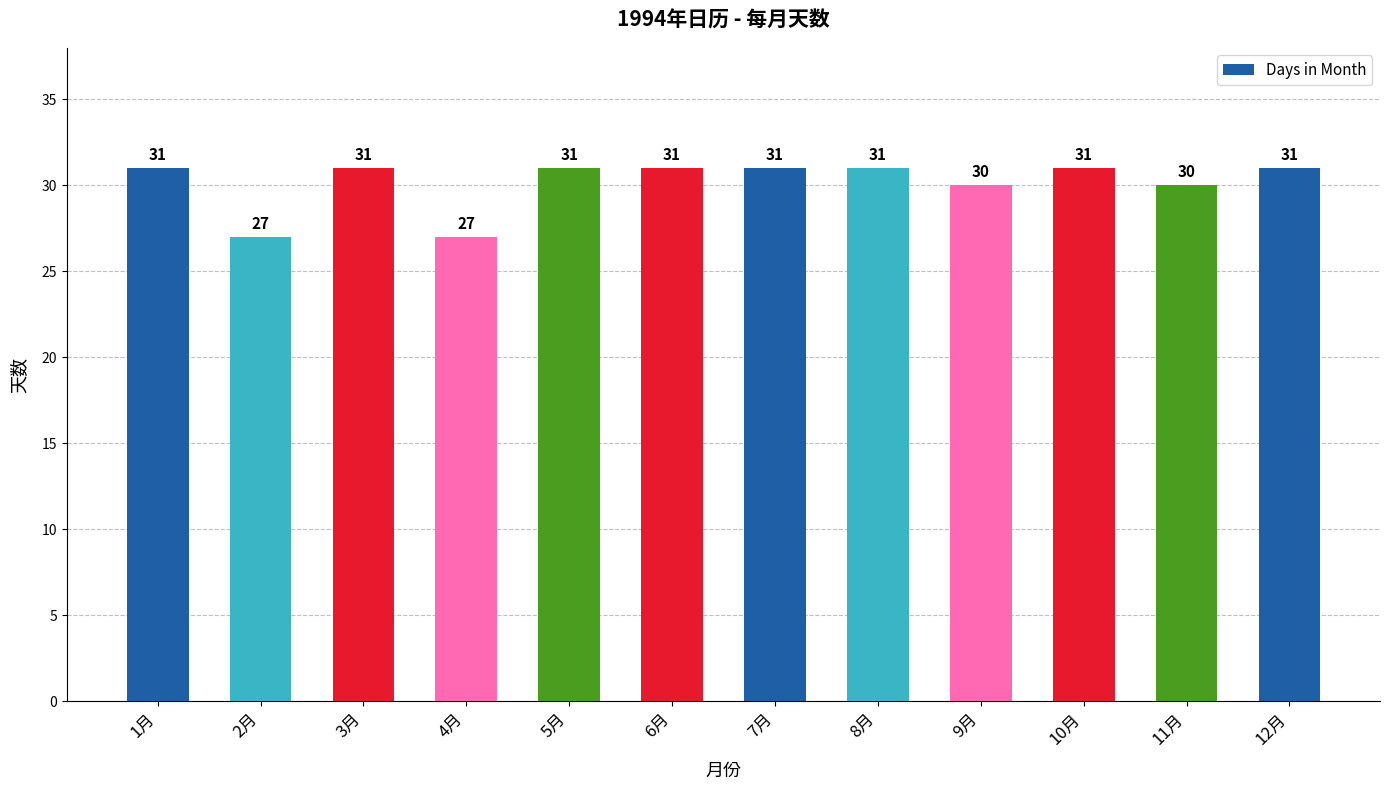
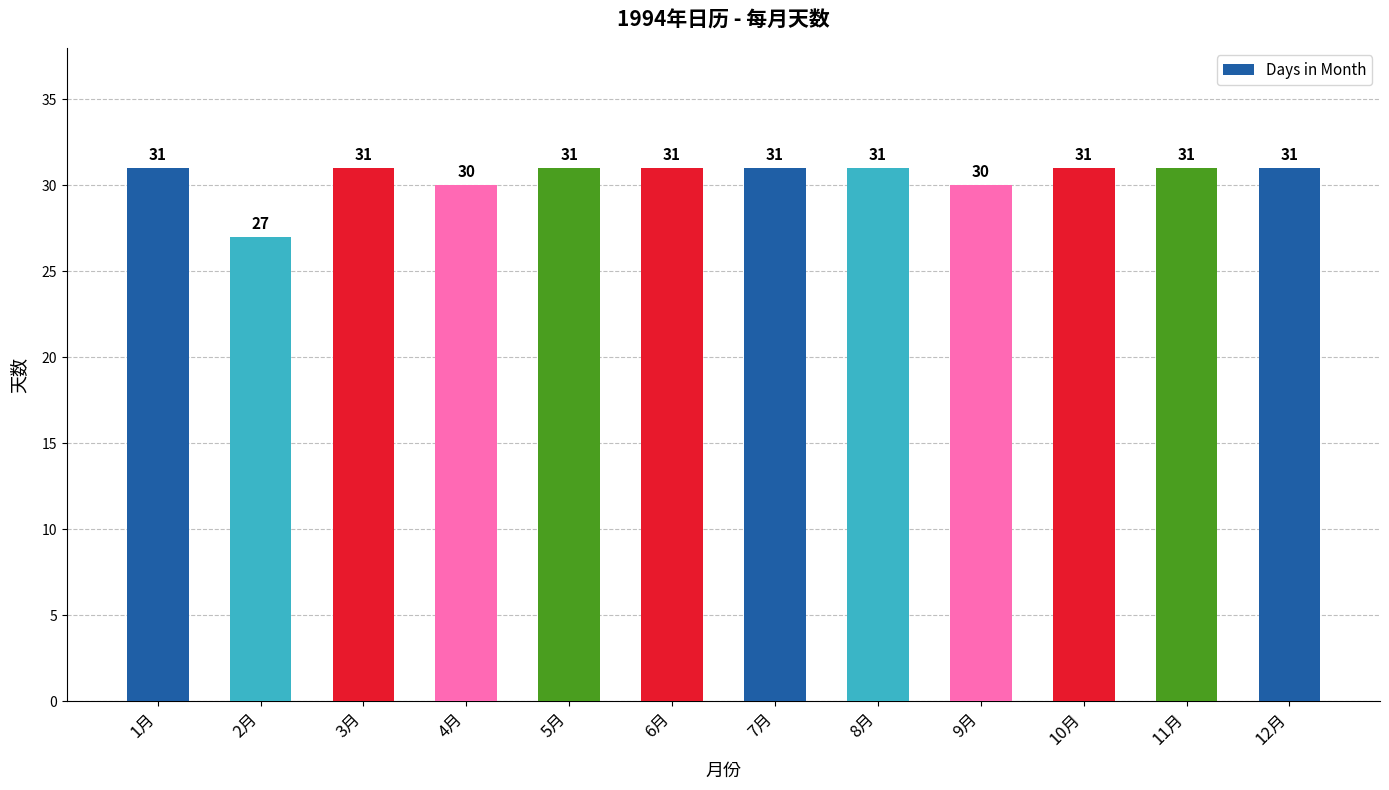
4月: 27 -> 30
11月: 30 -> 31
